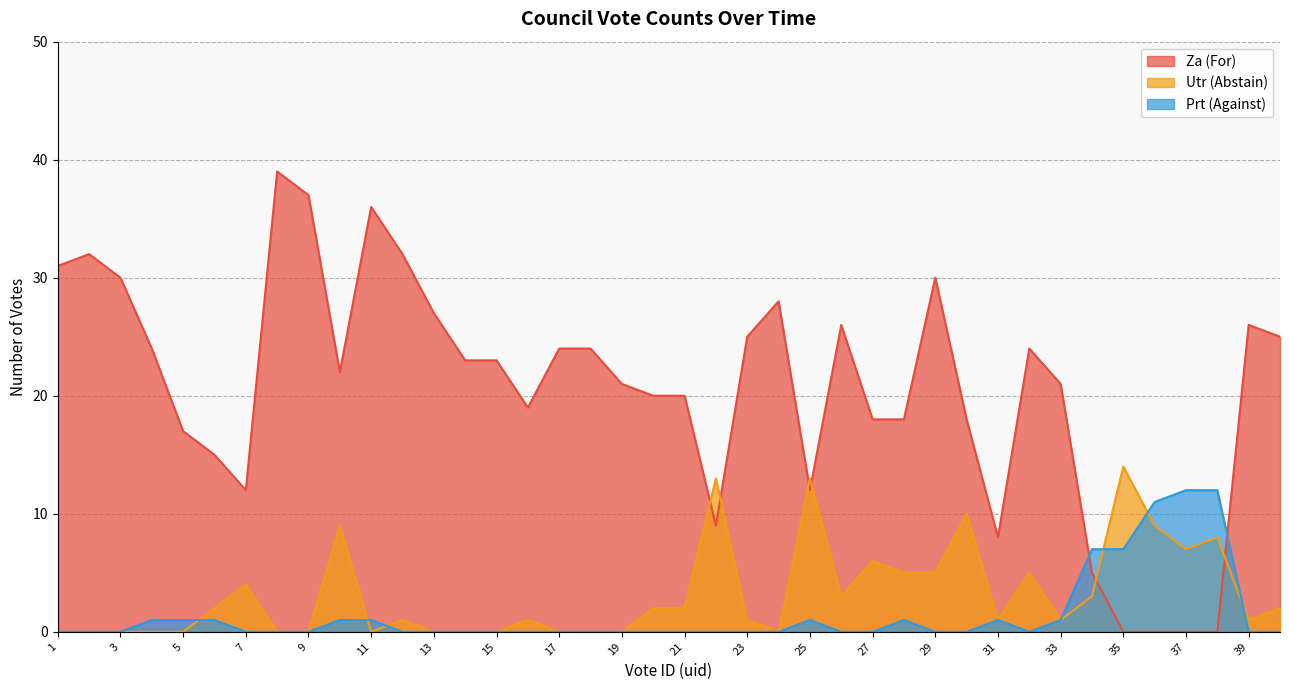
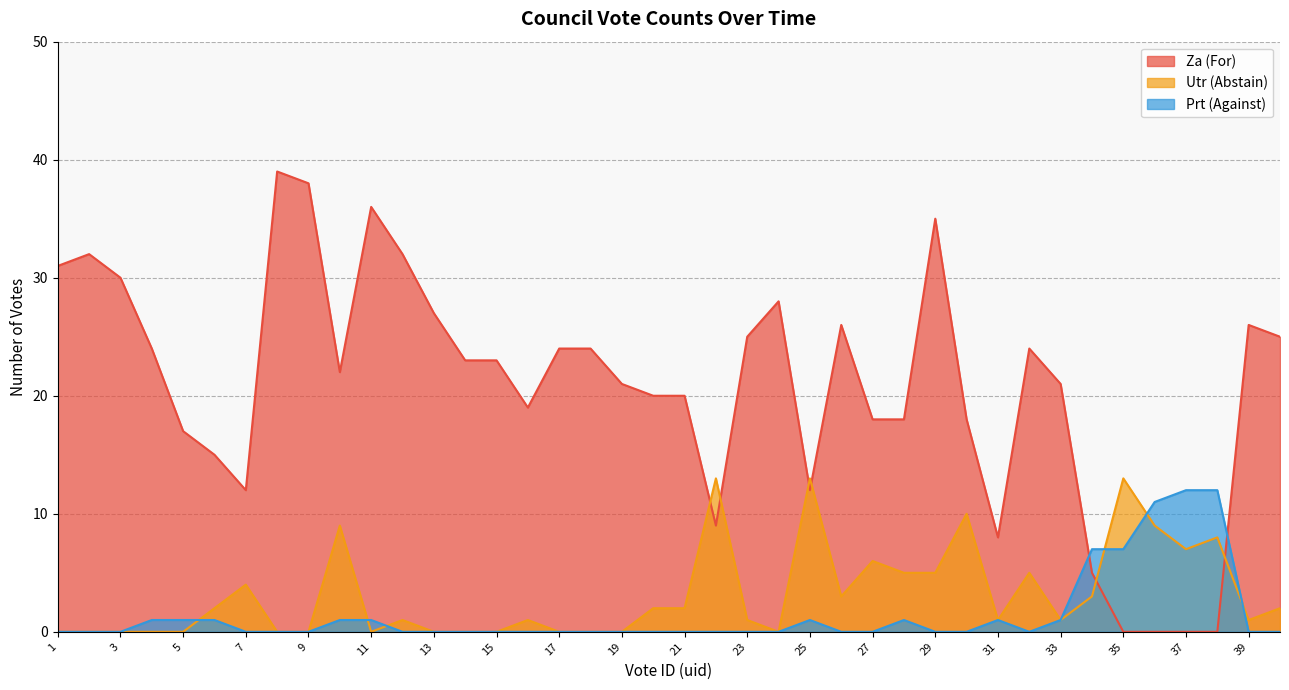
Za (For), 9: 37 -> 38
Za (For), 29: 30 -> 35
Utr (Abstain), 35: 14 -> 13
